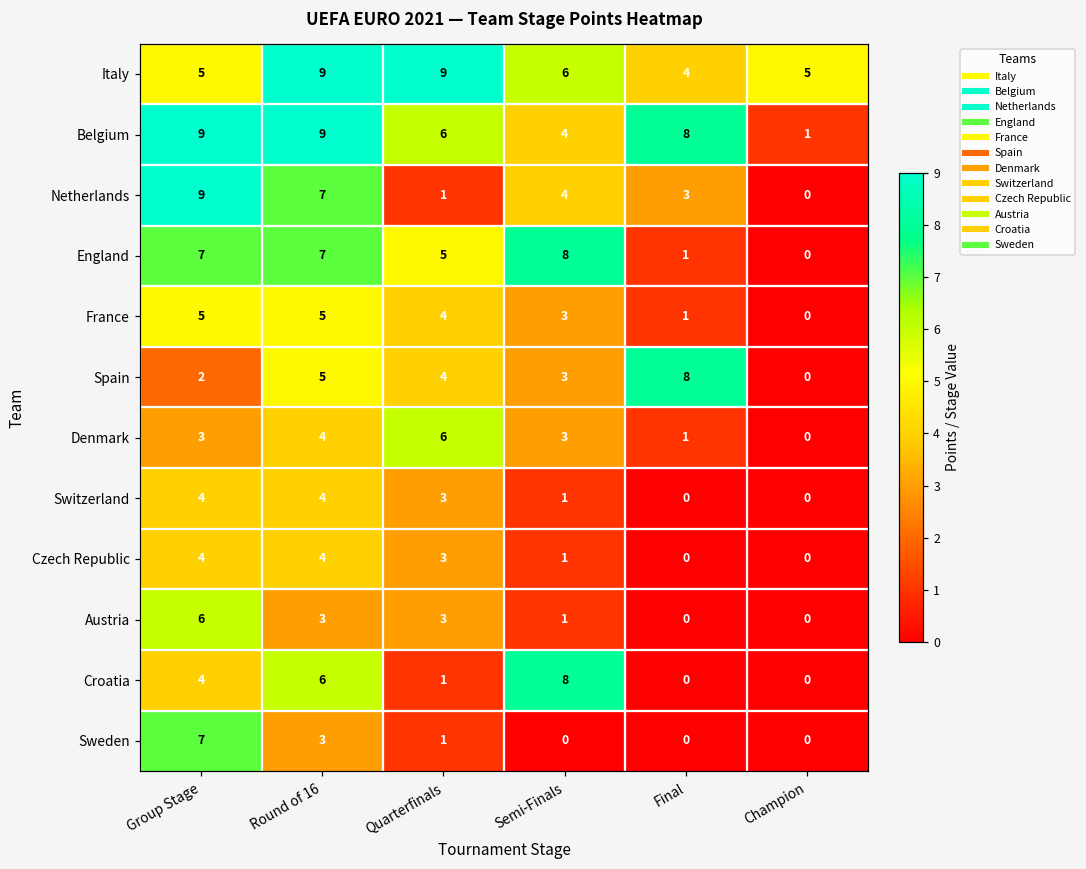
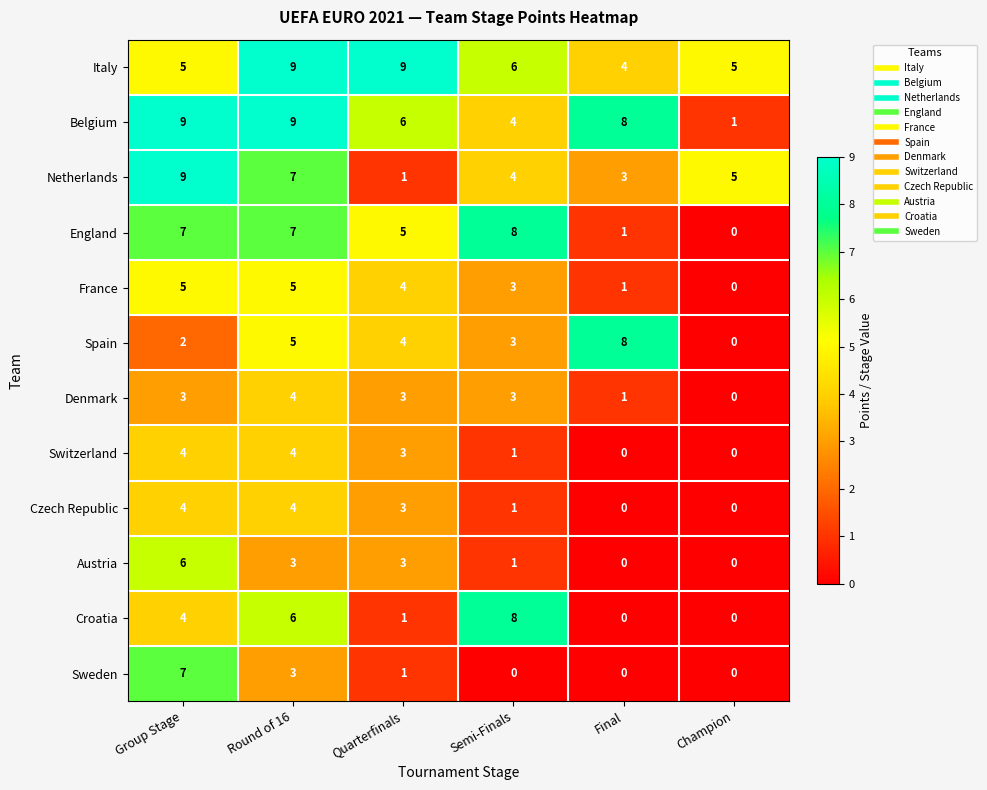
Netherlands, Champion: 0 -> 5
Denmark, Quarterfinals: 6 -> 3
